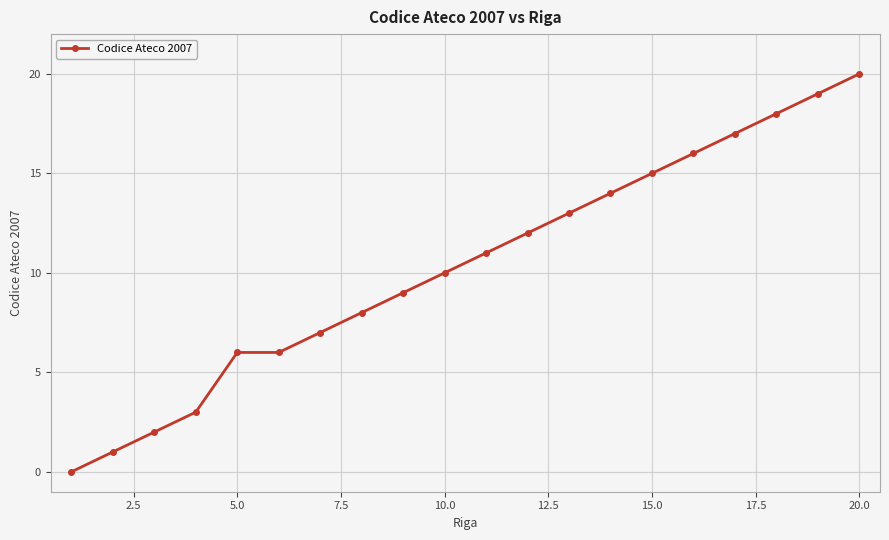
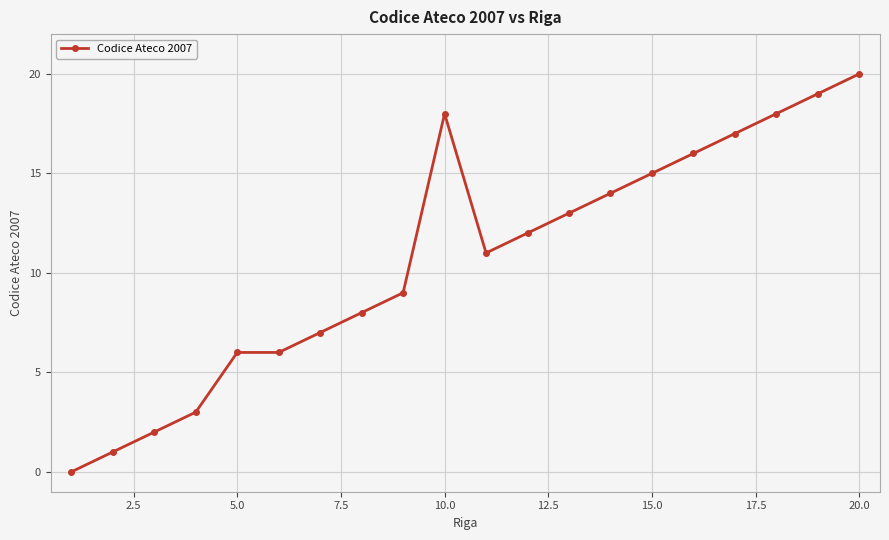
10.0: 10 -> 18
